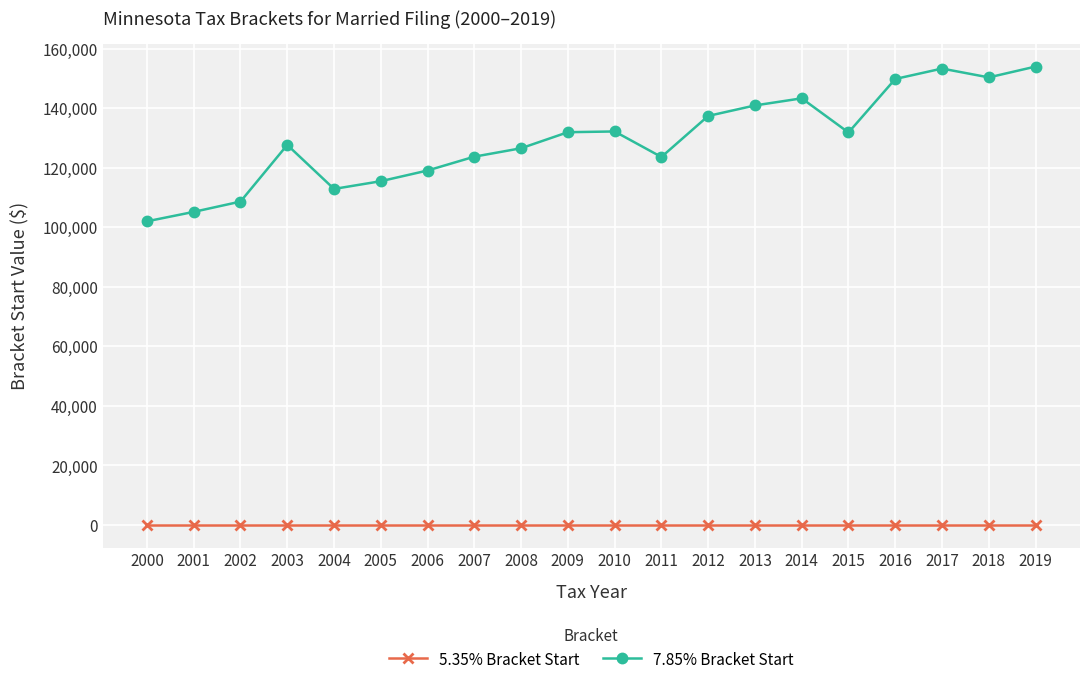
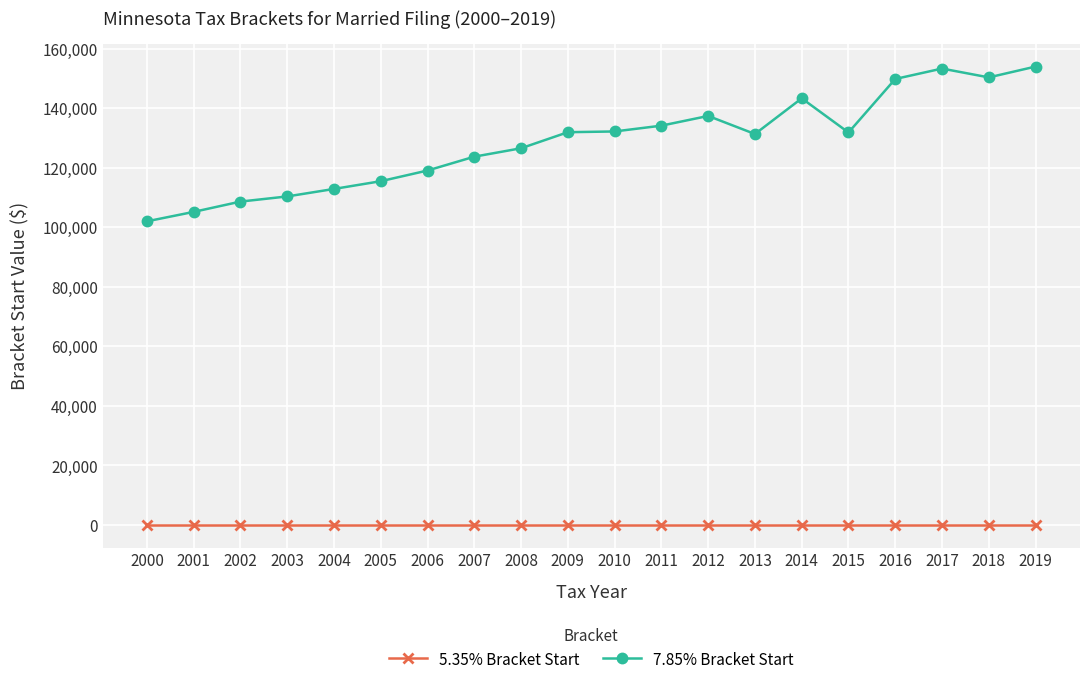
7.85% Bracket Start, 2003: 128,000 -> 110,000
7.85% Bracket Start, 2011: 124,000 -> 134,000
7.85% Bracket Start, 2013: 141,000 -> 131,000
